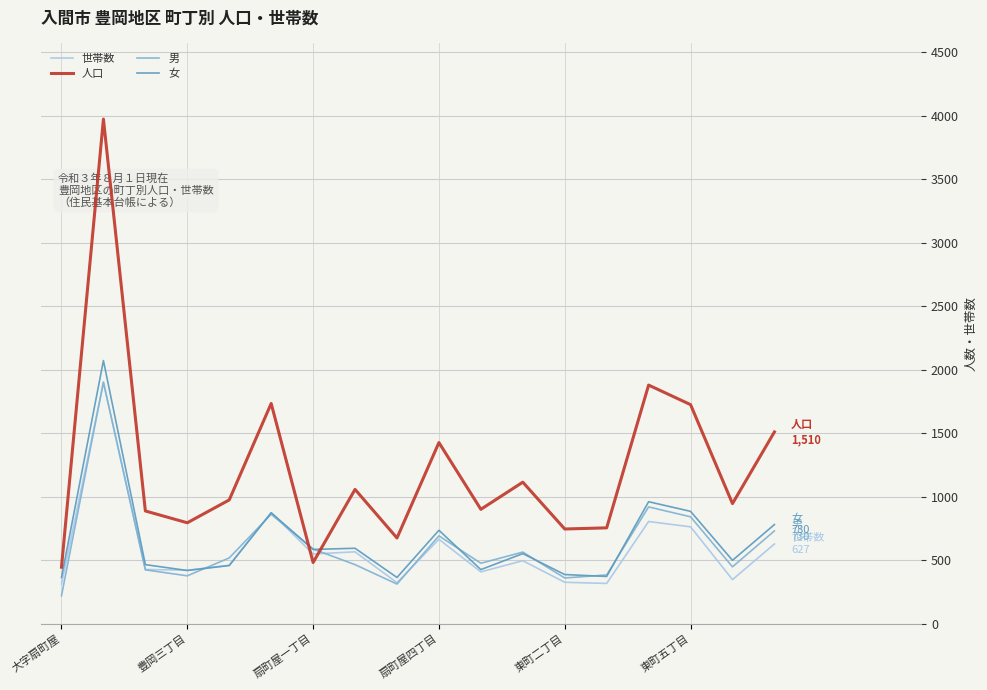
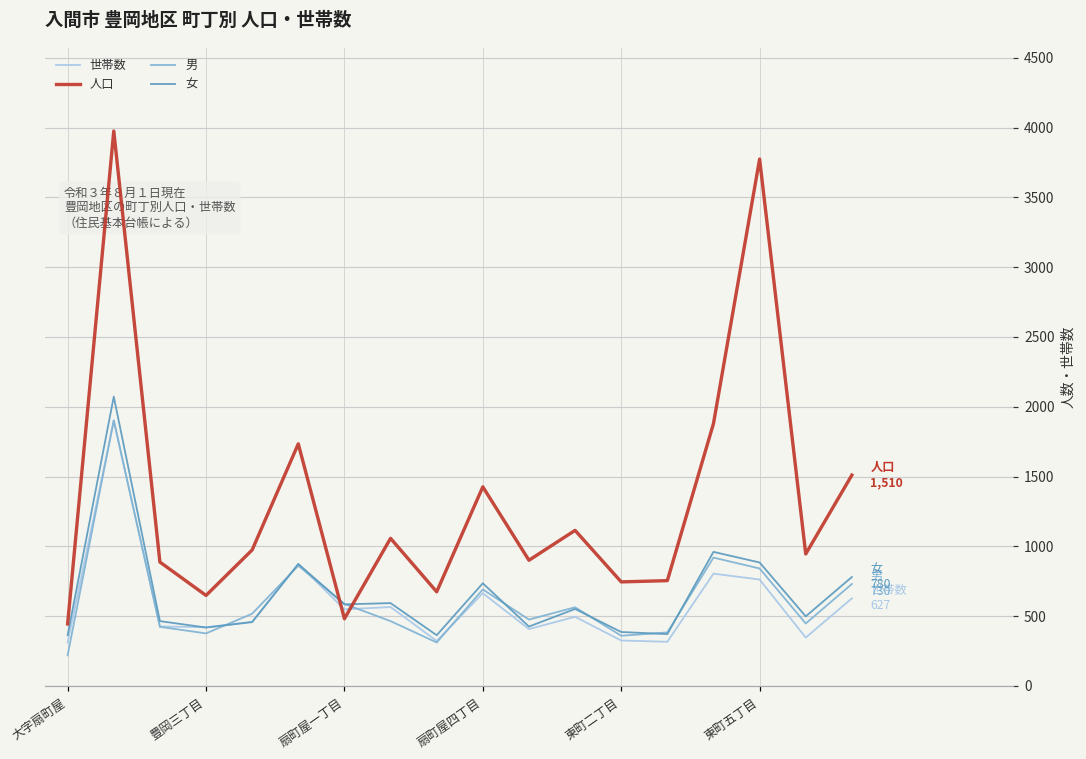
人口, 豊岡三丁目: 790 -> 650
人口, 東町五丁目: 1730 -> 3770
